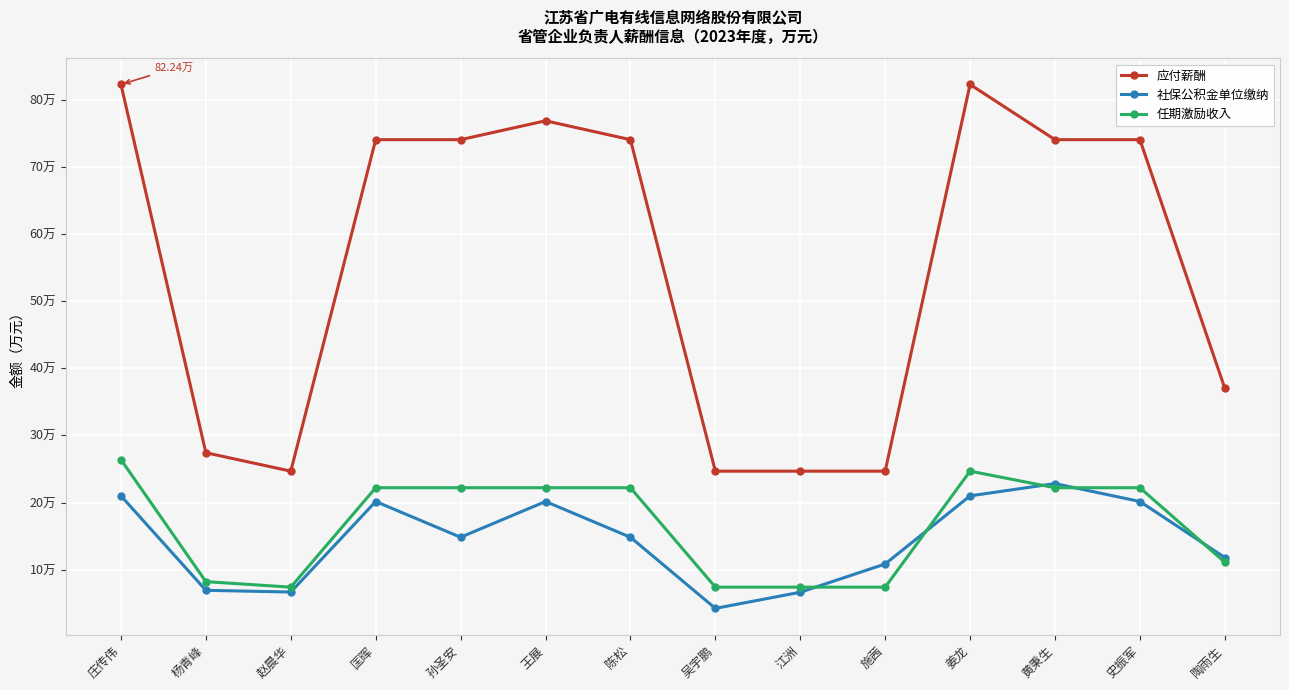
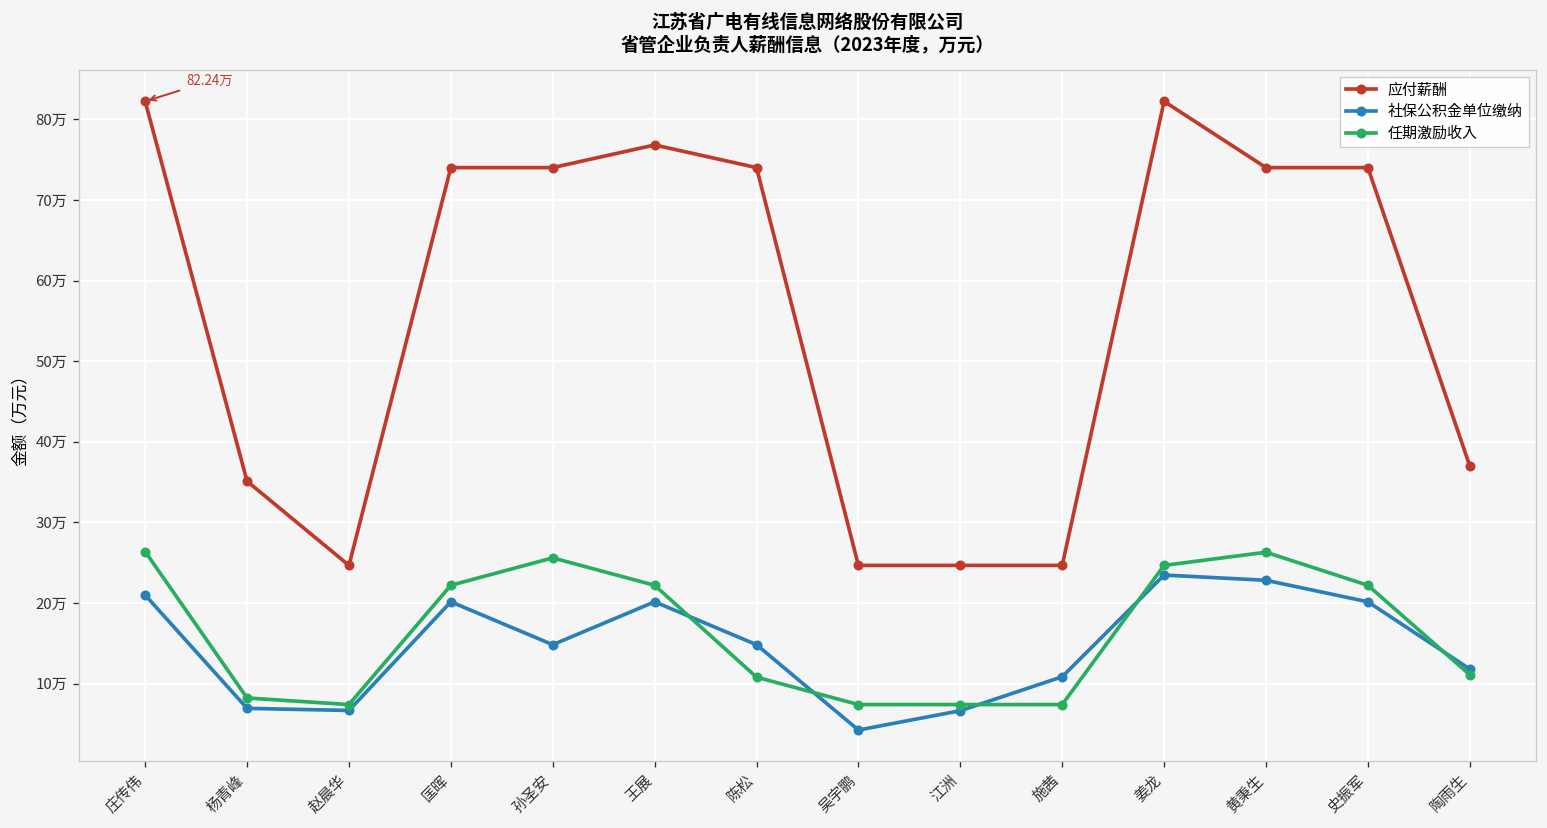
应付薪酬, 杨青峰: 27万 -> 35万
任期激励收入, 孙圣安: 22万 -> 26万
任期激励收入, 陈松: 22万 -> 11万
社保公积金单位缴纳, 姜龙: 21万 -> 23万
任期激励收入, 黄秉生: 22万 -> 26万
